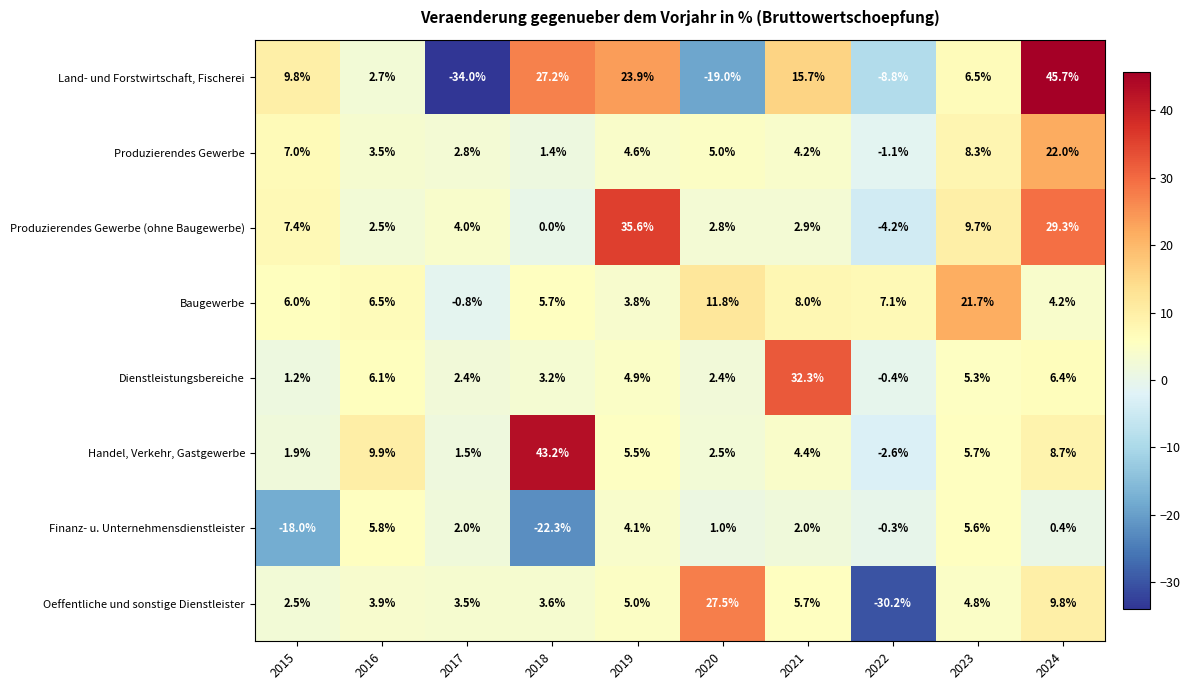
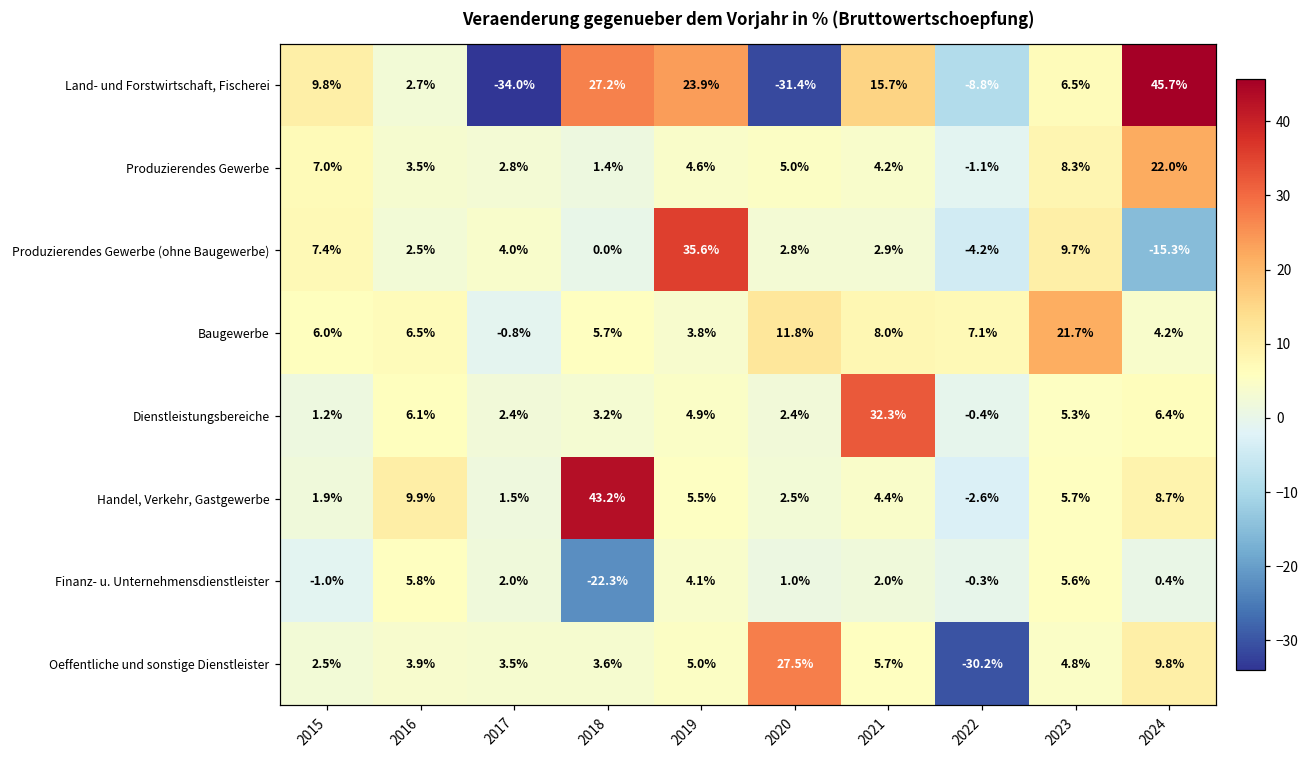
Land- und Forstwirtschaft, Fischerei, 2020: -19.0% -> -31.4%
Produzierendes Gewerbe (ohne Baugewerbe), 2024: 29.3% -> -15.3%
Finanz- u. Unternehmensdienstleister, 2015: -18.0% -> -1.0%
